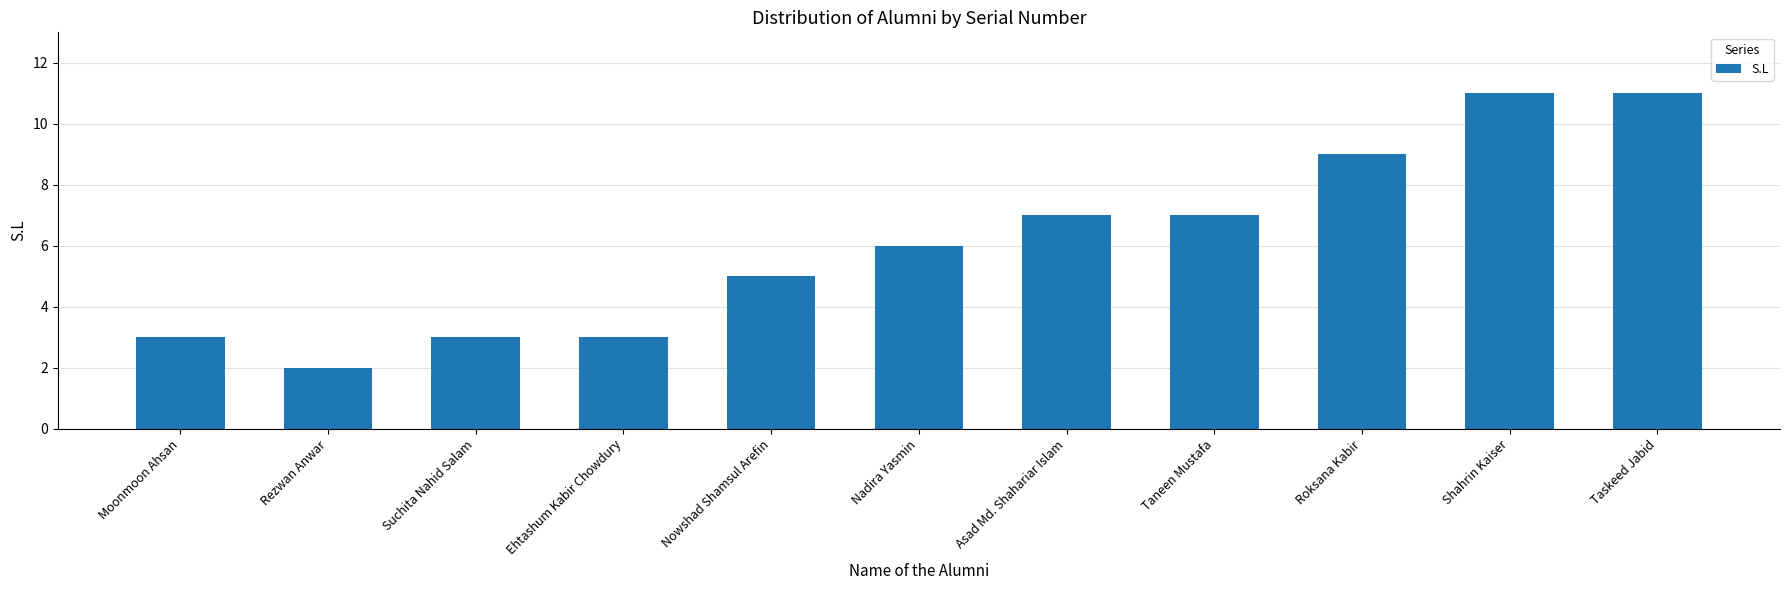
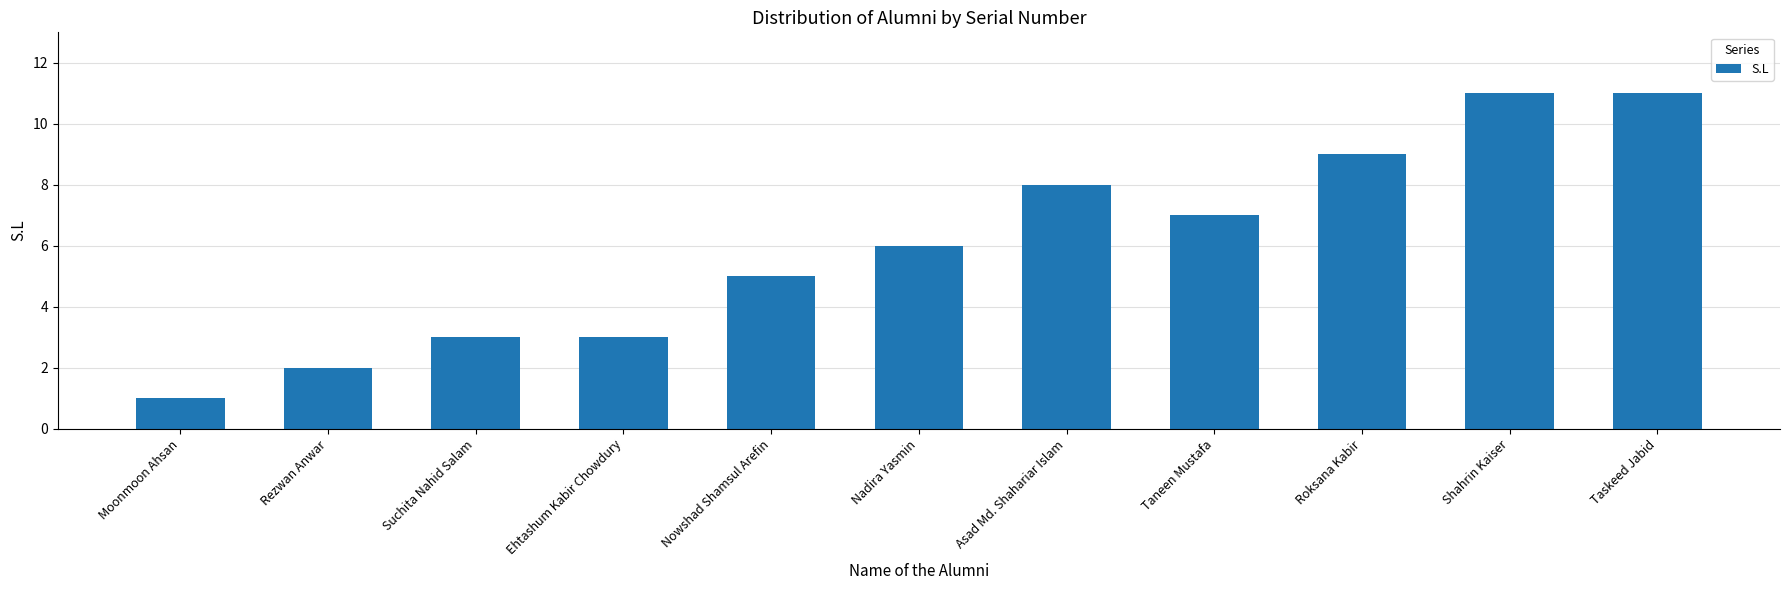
Moonmoon Ahsan: 3 -> 1
Asad Md. Shahariar Islam: 7 -> 8
